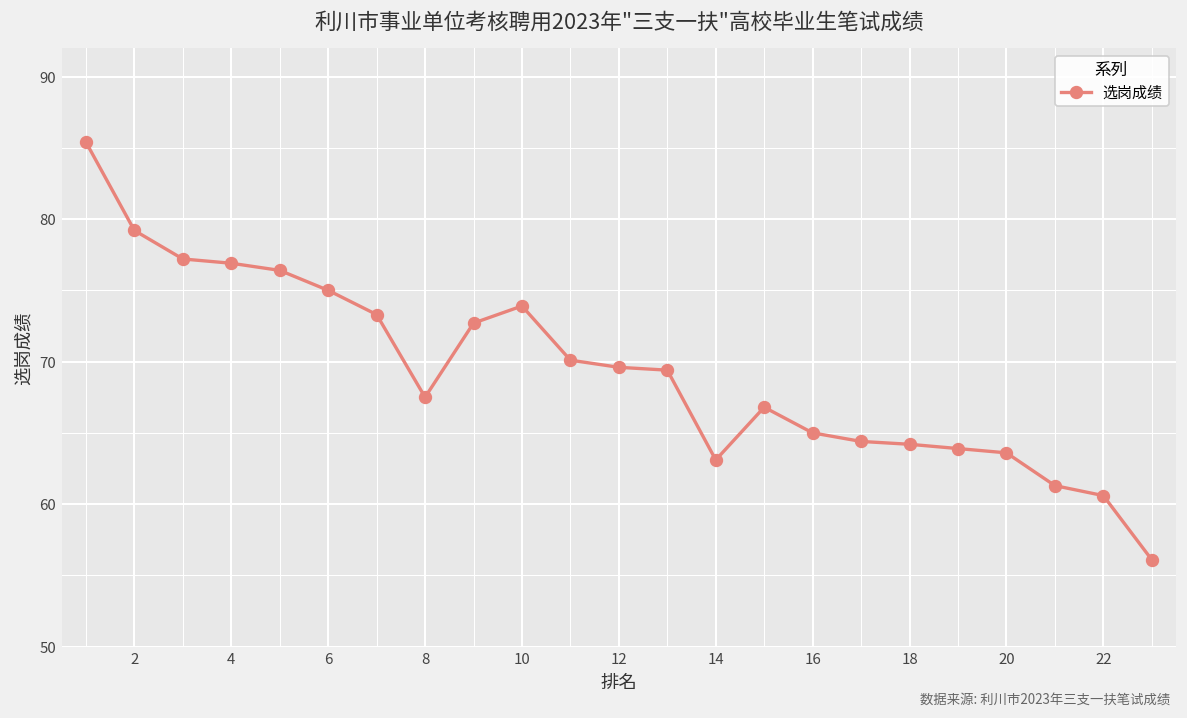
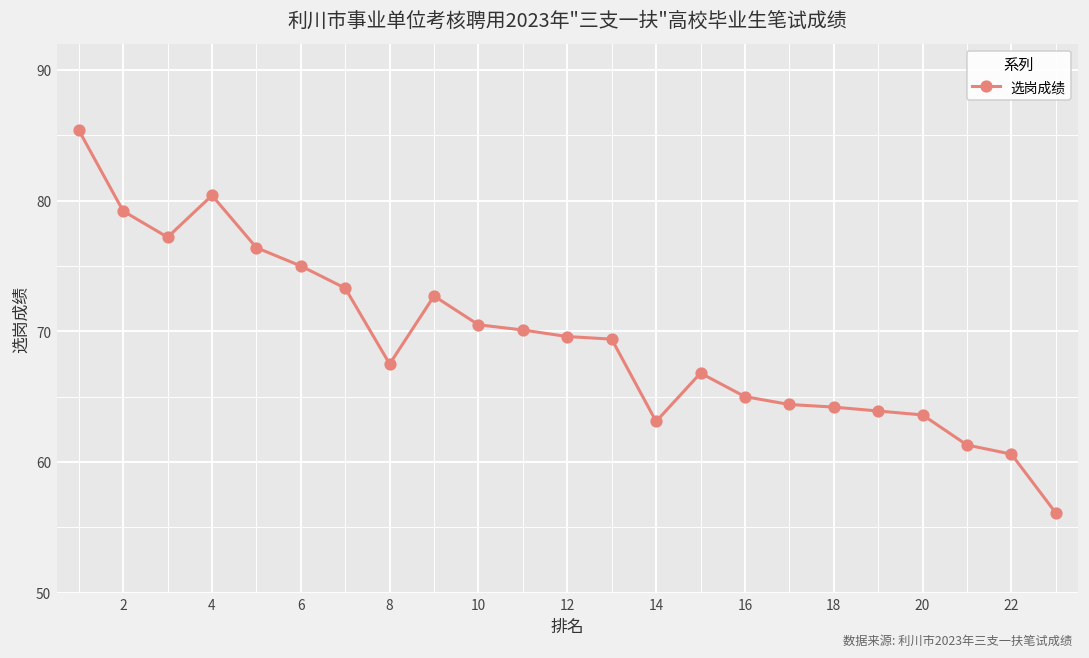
4: 76.9 -> 80.4
10: 73.9 -> 70.5
